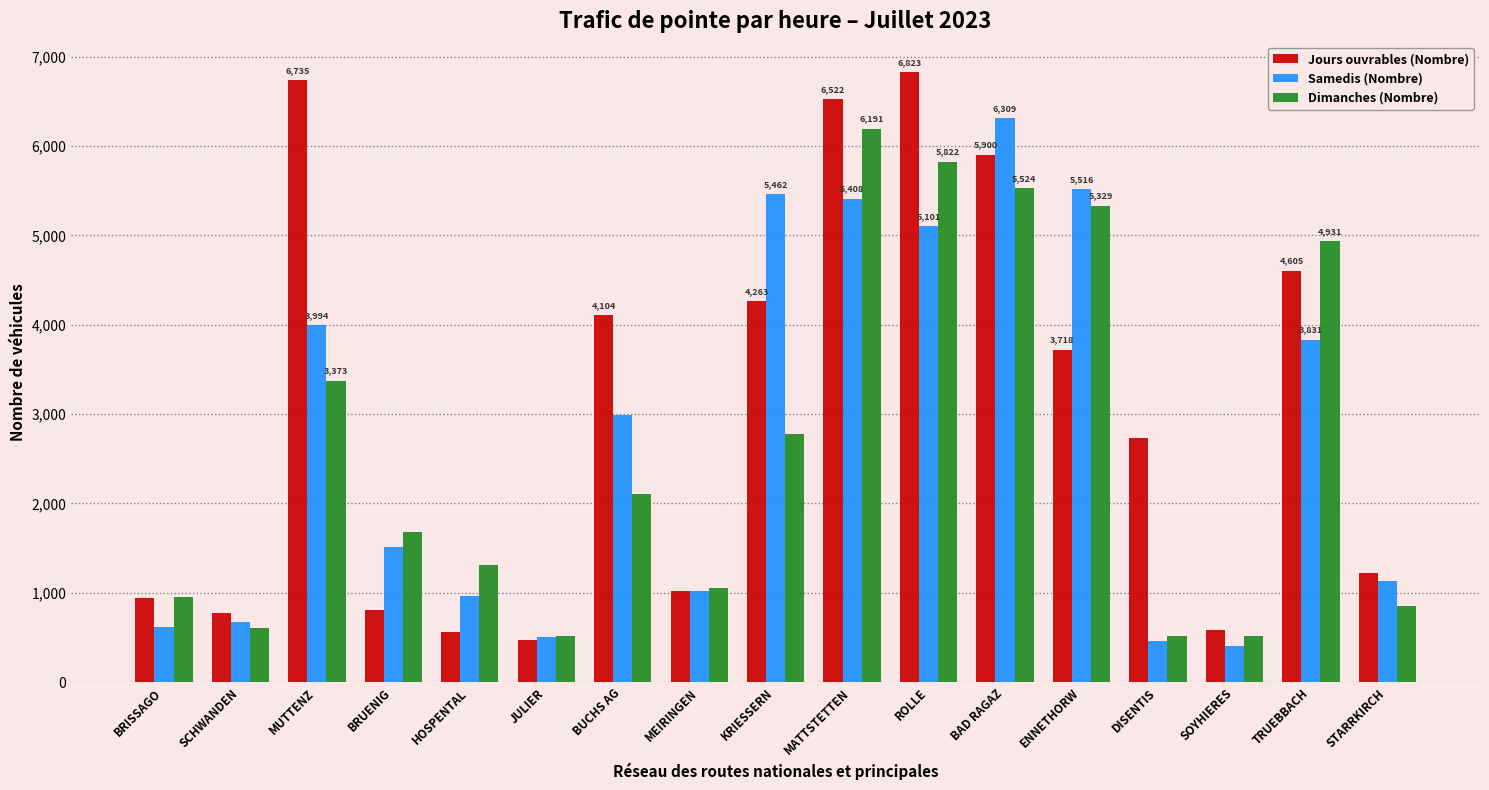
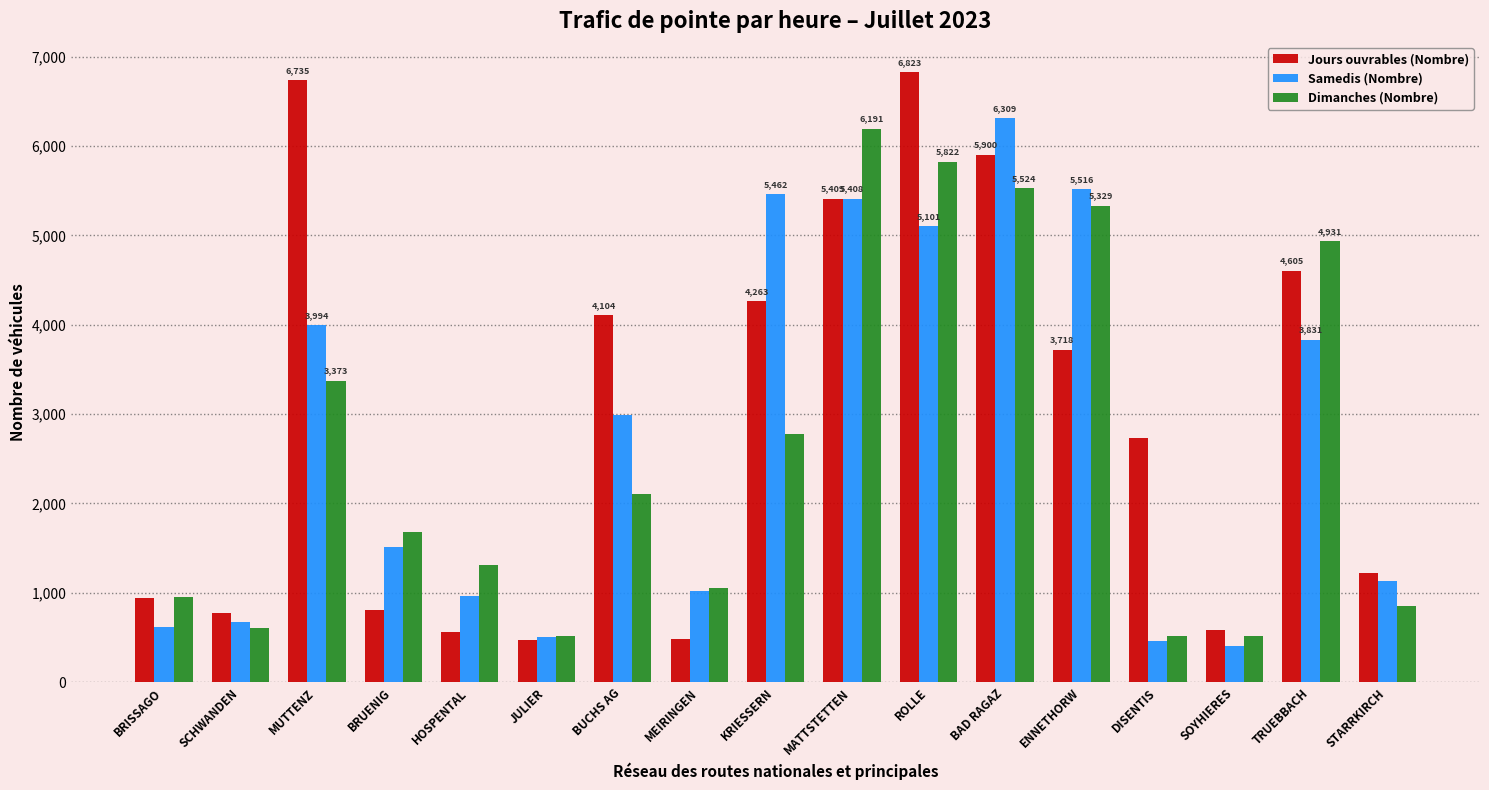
Jours ouvrables (Nombre), MEIRINGEN: 1,000 -> 500
Jours ouvrables (Nombre), MATTSTETTEN: 6,522 -> 5,409
